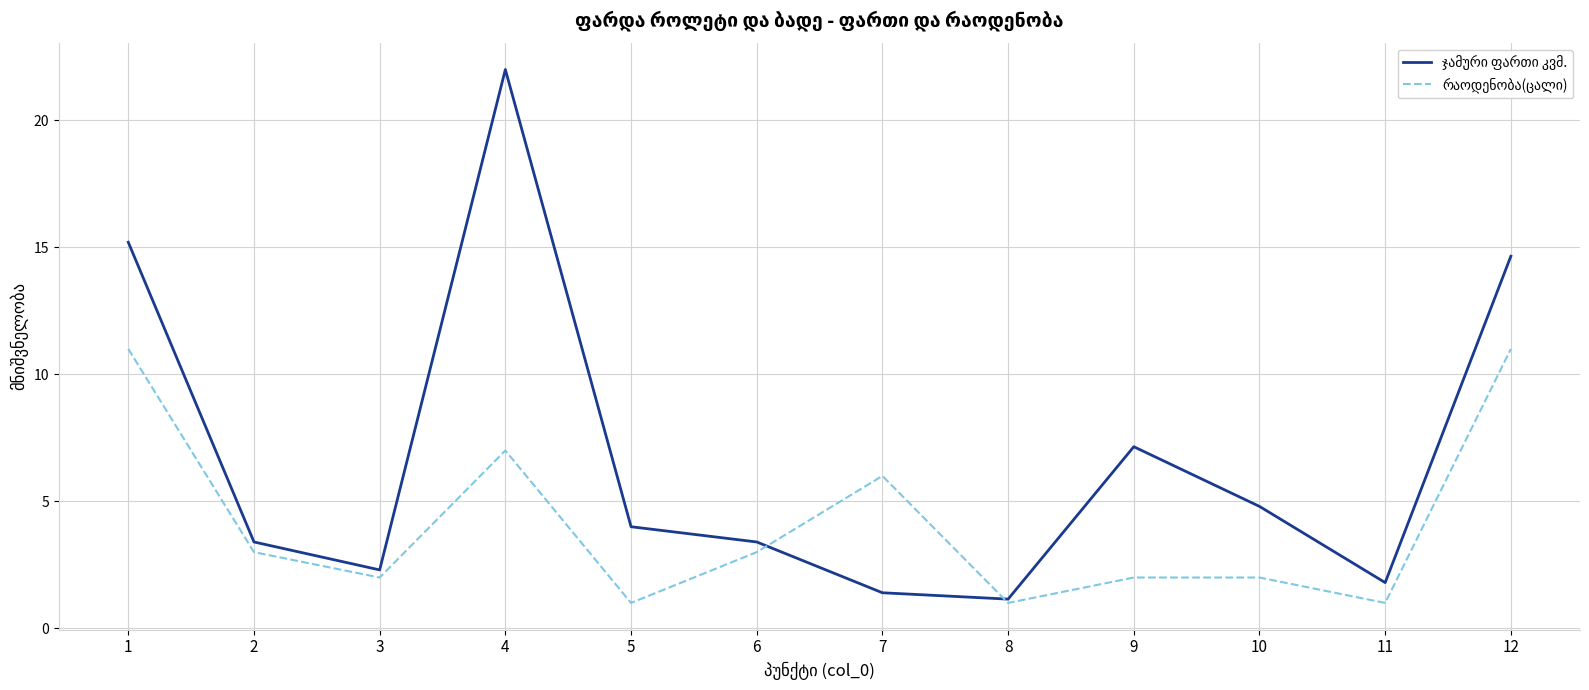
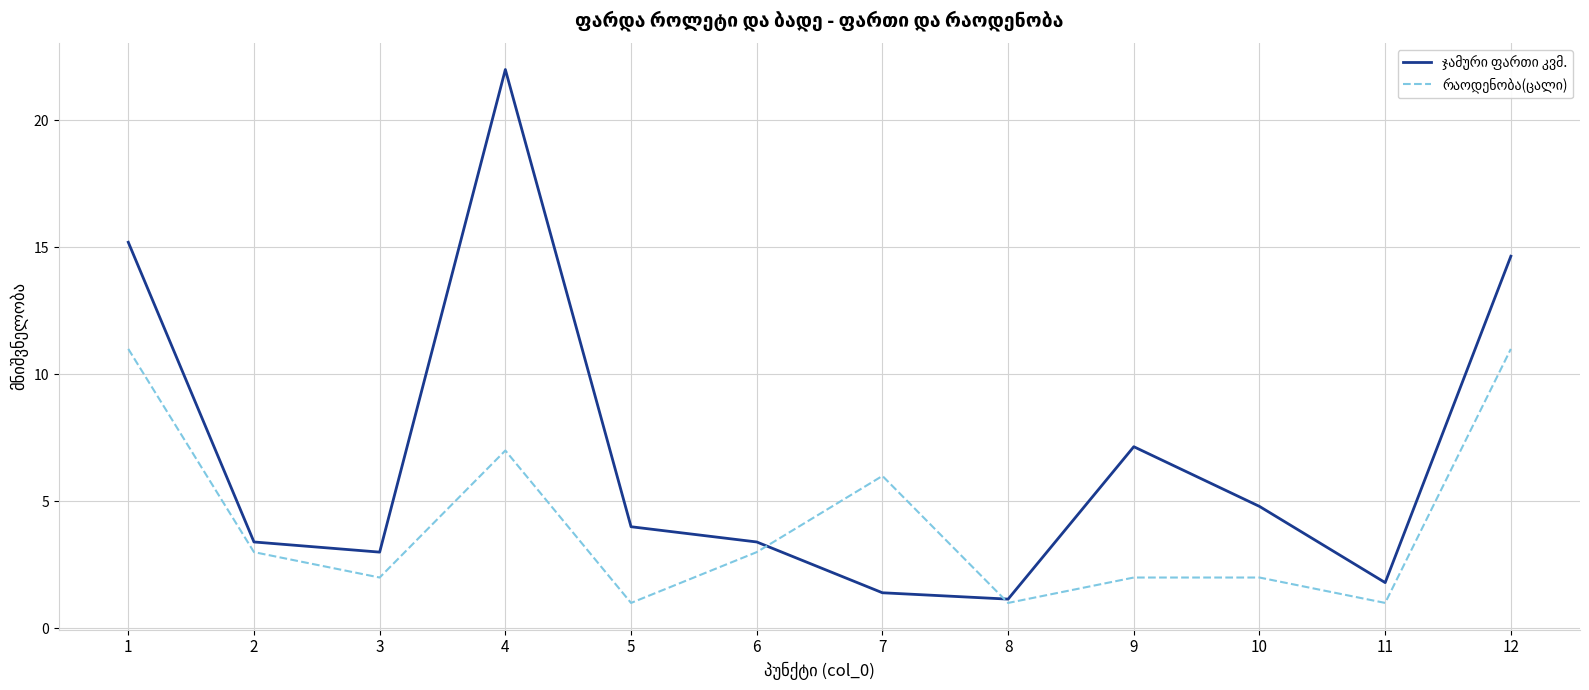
ჯამური ფართი კვმ., 3: 2.3 -> 3.0
